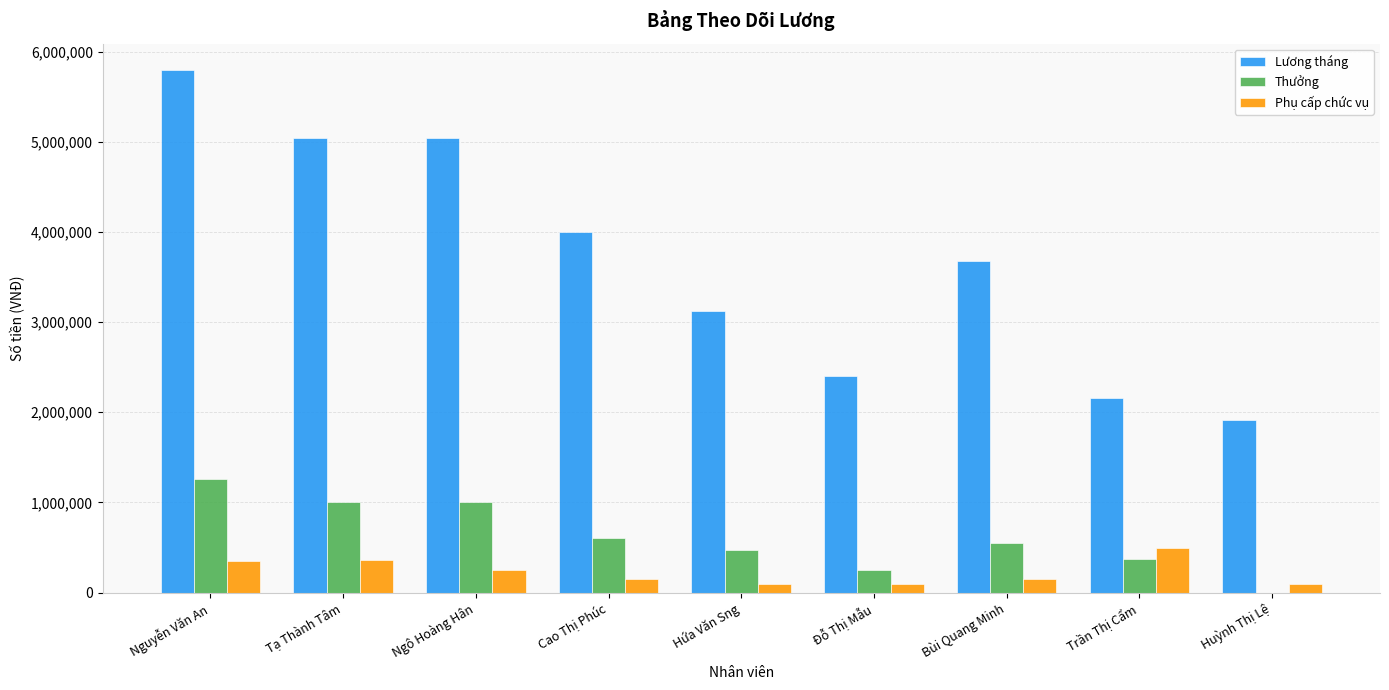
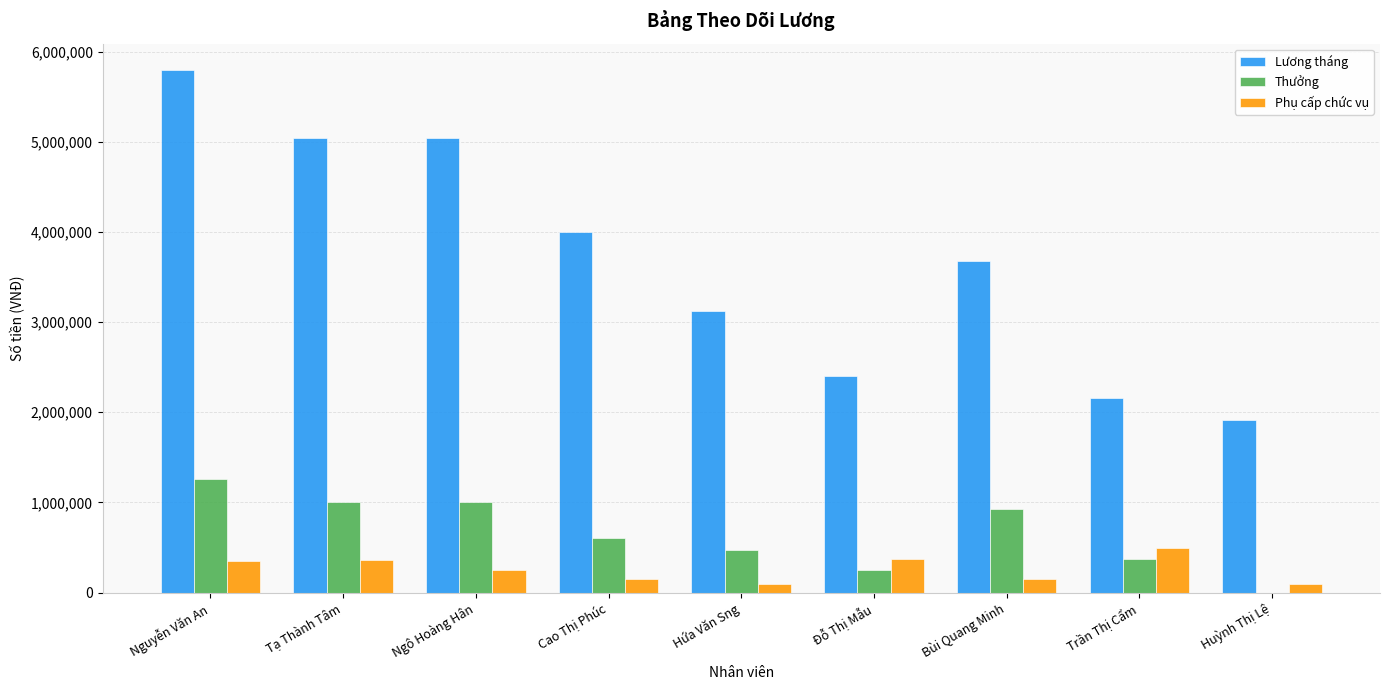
Phụ cấp chức vụ, Đỗ Thị Mẫu: 100,000 -> 400,000
Thưởng, Bùi Quang Minh: 600,000 -> 900,000
